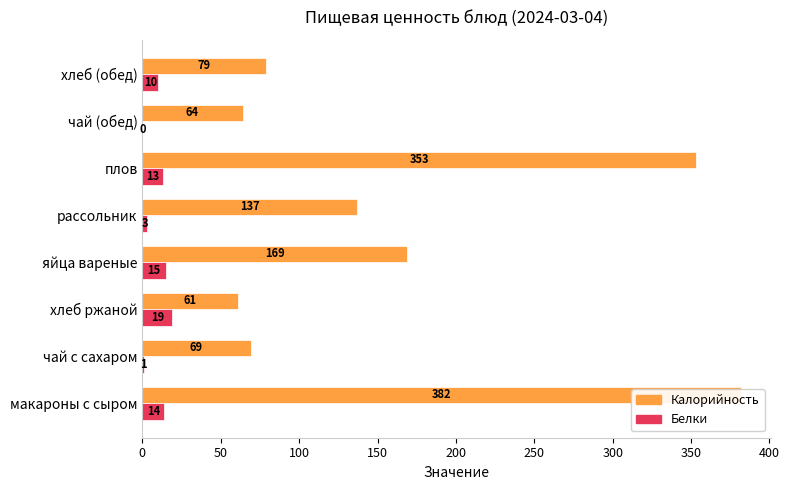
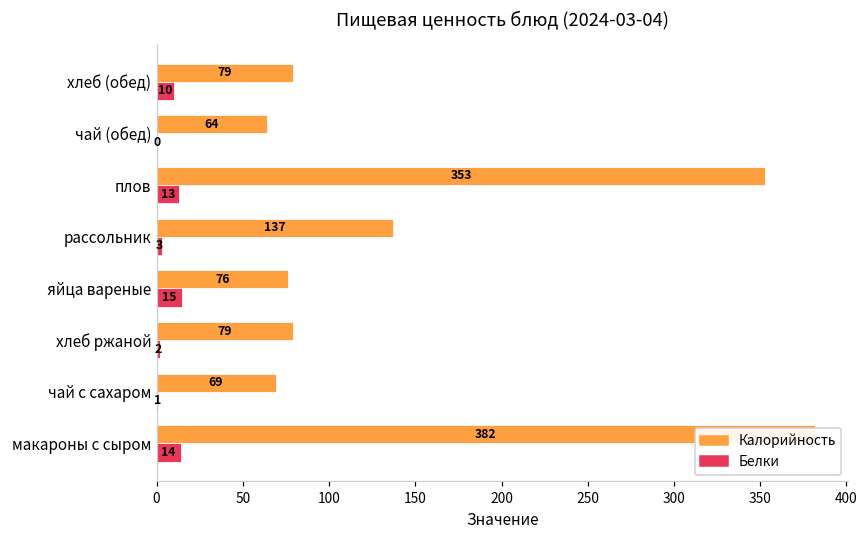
Калорийность, яйца вареные: 169 -> 76
Калорийность, хлеб ржаной: 61 -> 79
Белки, хлеб ржаной: 19 -> 2
